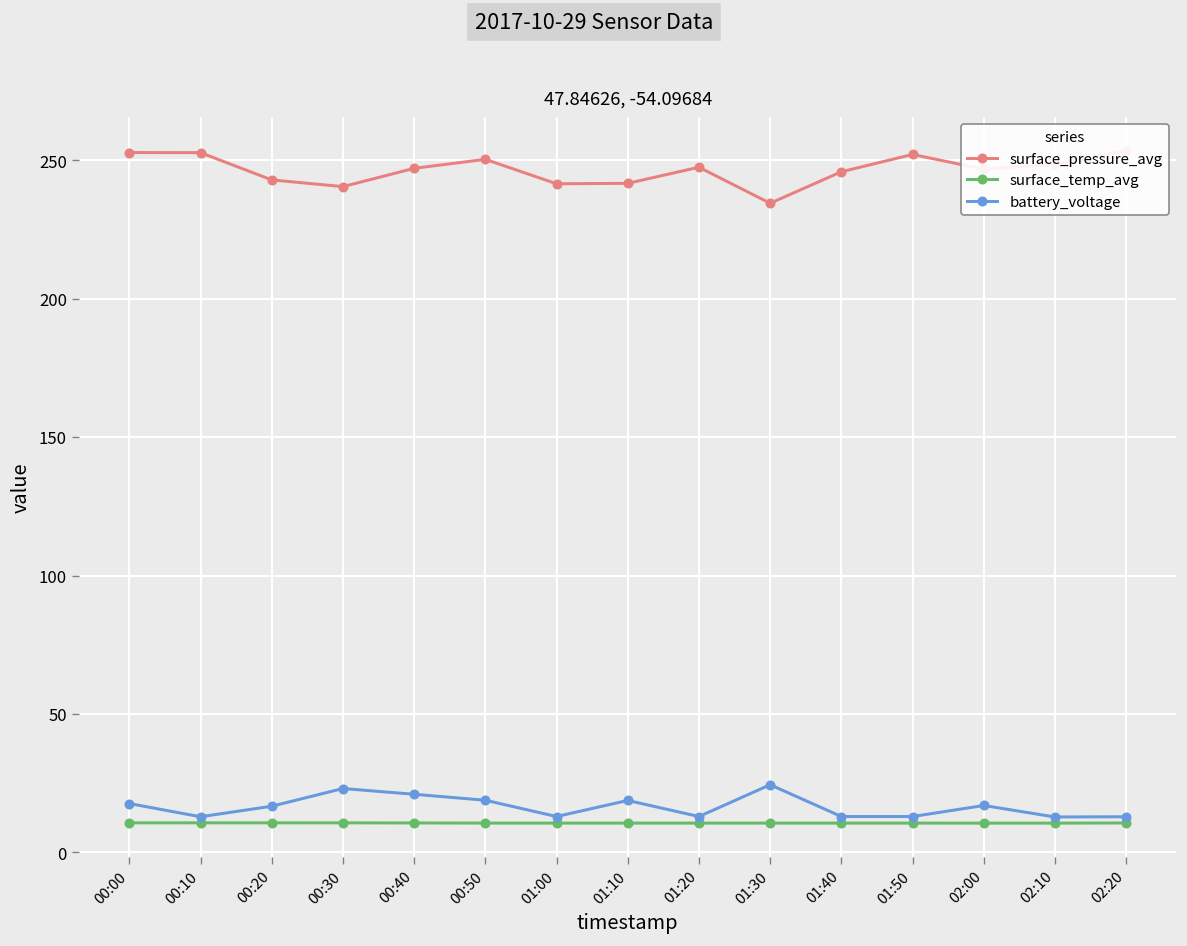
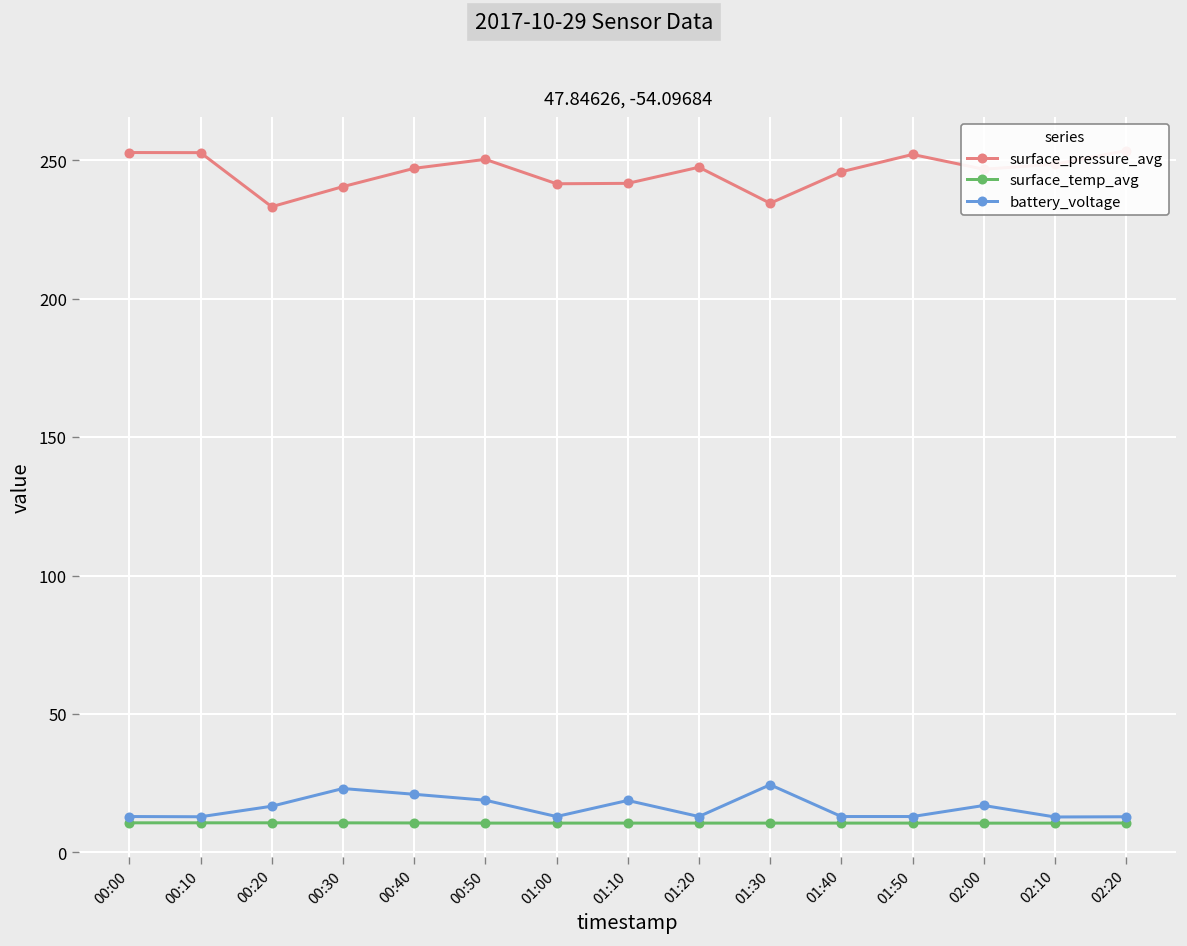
battery_voltage, 00:00: 18 -> 13
surface_pressure_avg, 00:20: 243 -> 233
